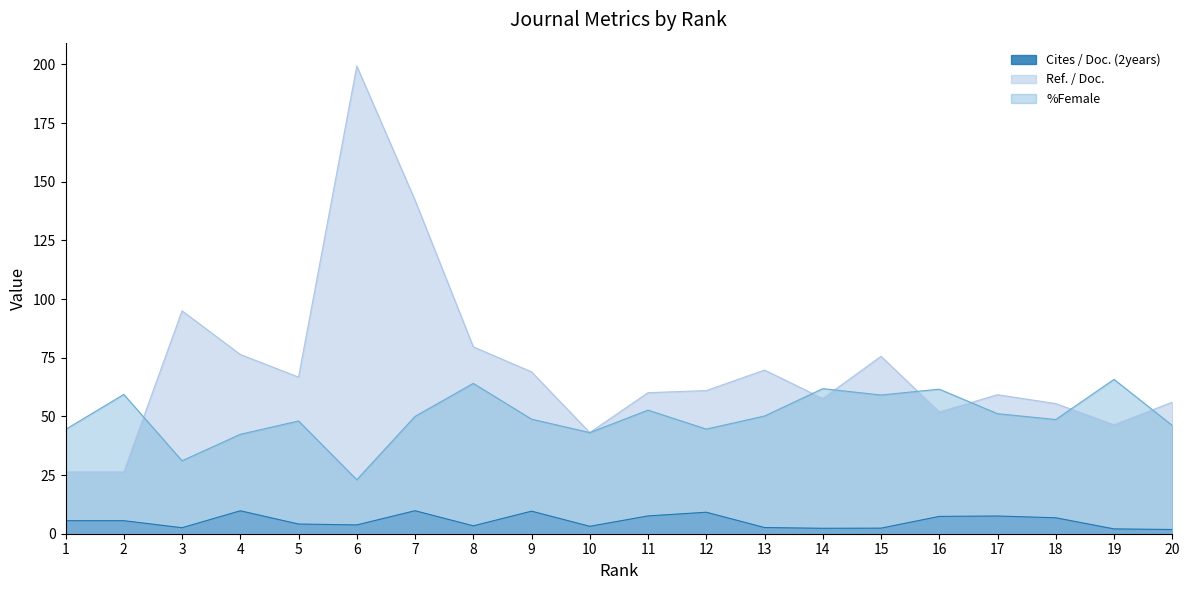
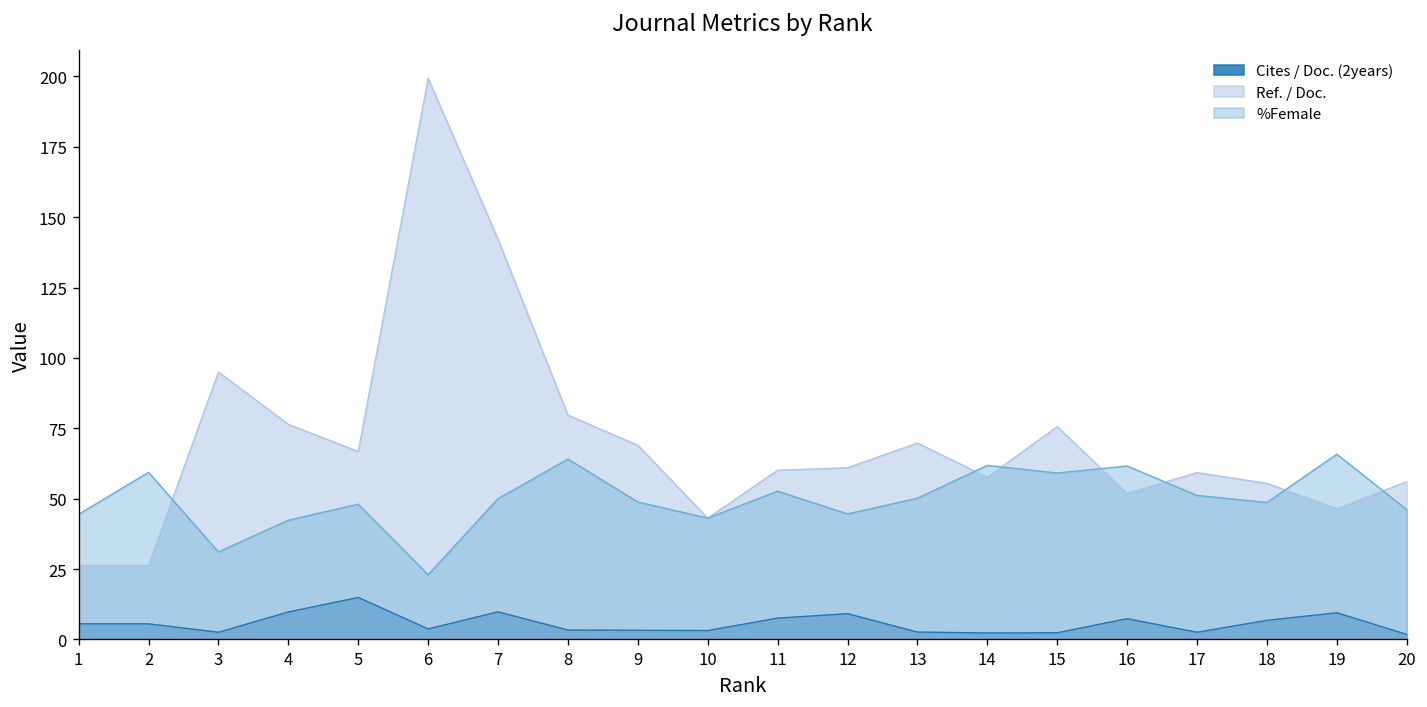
Cites / Doc. (2years), 5: 4 -> 15
Cites / Doc. (2years), 9: 10 -> 3
Cites / Doc. (2years), 17: 8 -> 3
Cites / Doc. (2years), 19: 2 -> 9
